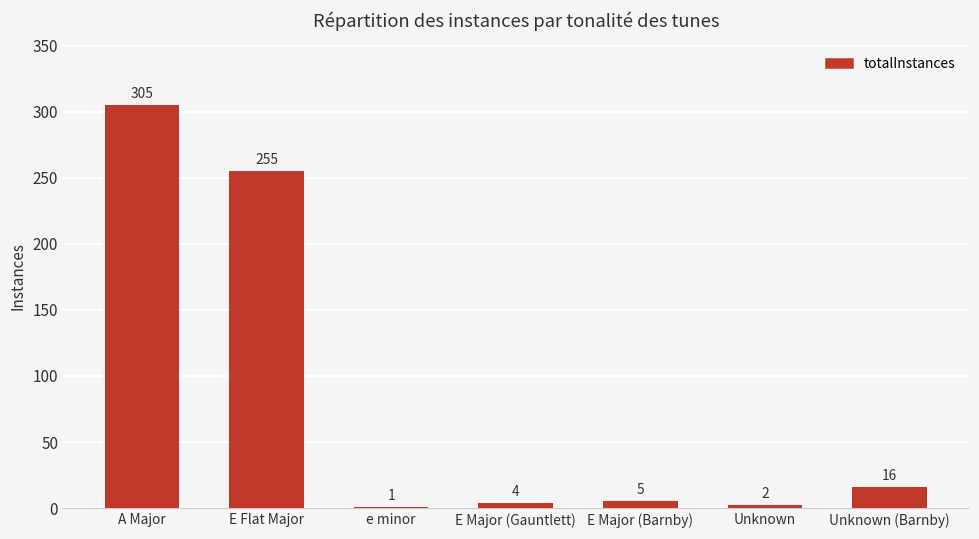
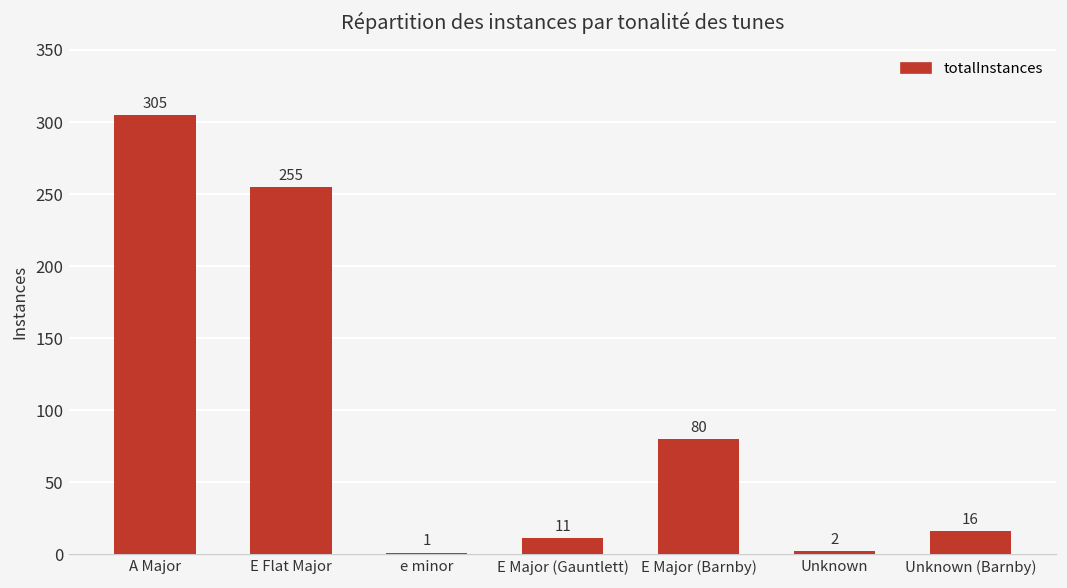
E Major (Gauntlett): 4 -> 11
E Major (Barnby): 5 -> 80
